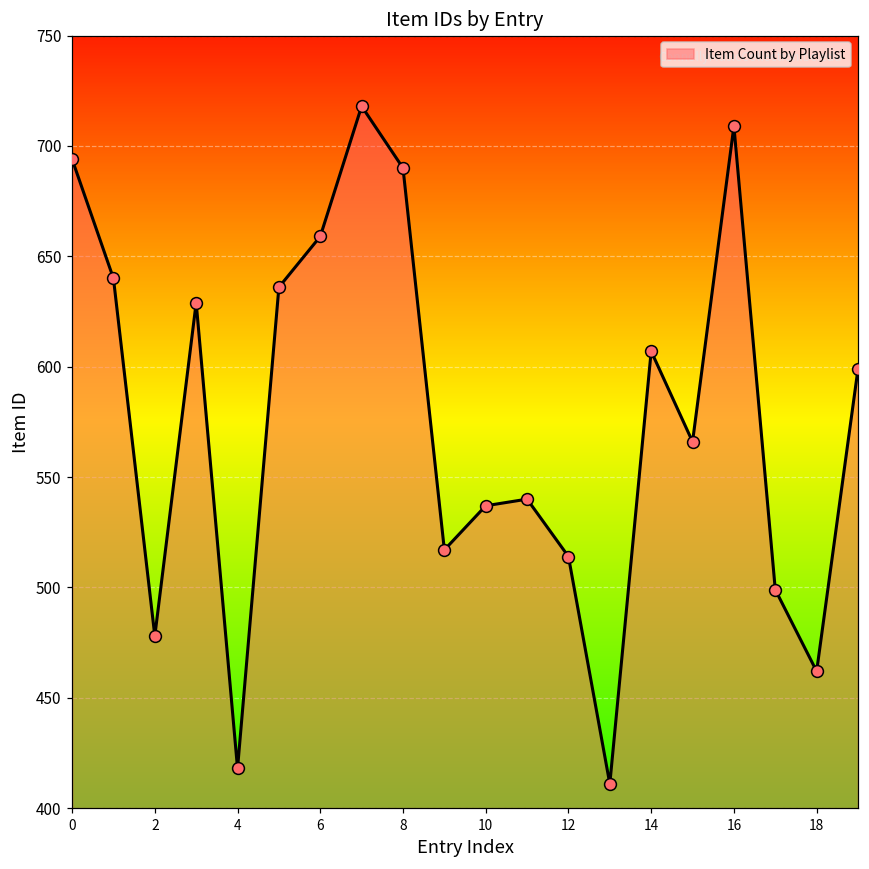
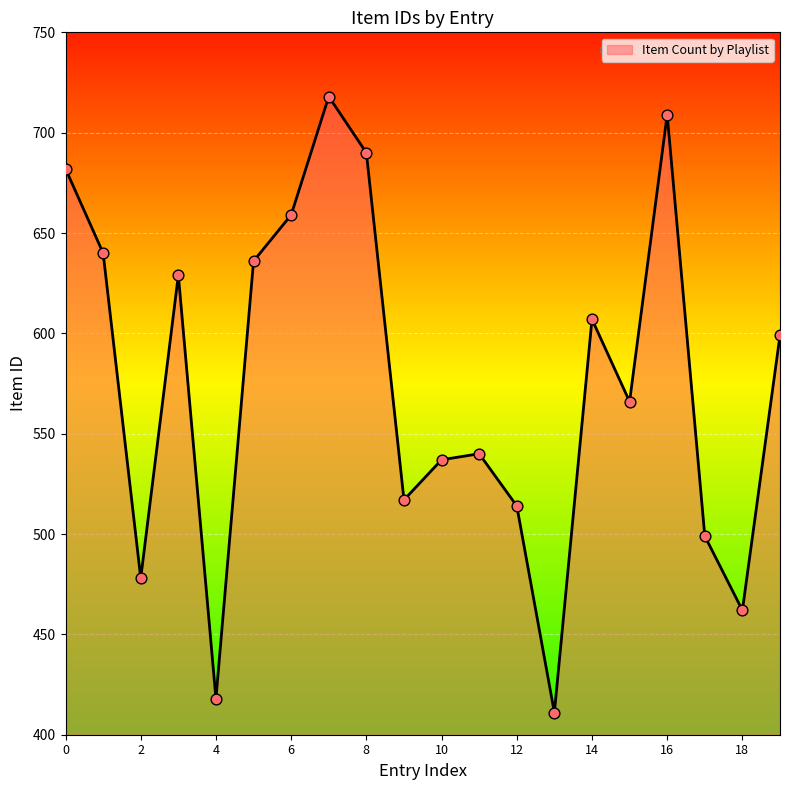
0: 694 -> 682
